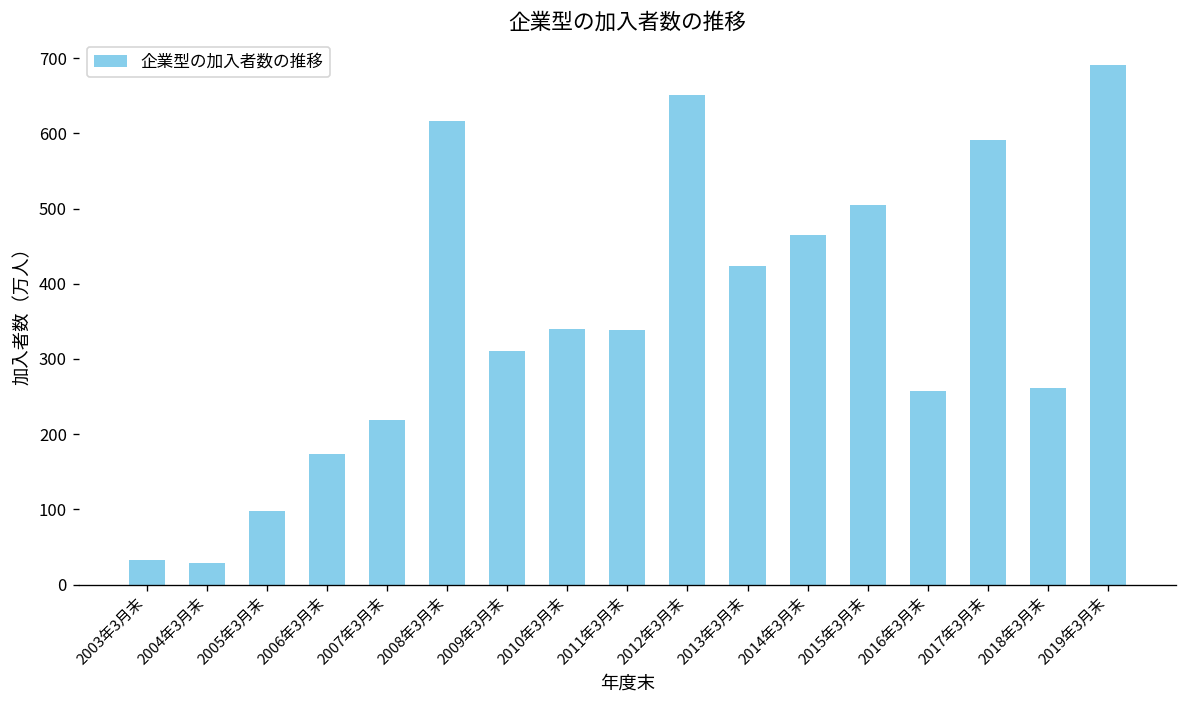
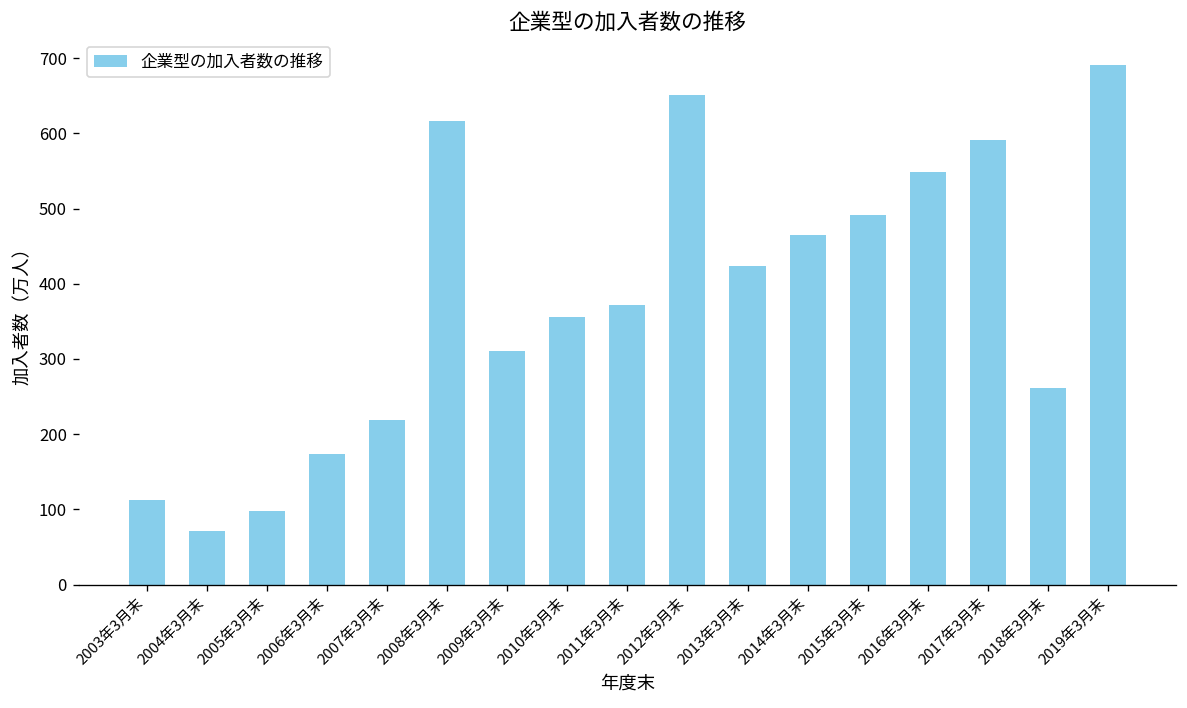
2003年3月末: 30 -> 110
2004年3月末: 30 -> 70
2010年3月末: 340 -> 360
2011年3月末: 340 -> 370
2015年3月末: 510 -> 490
2016年3月末: 260 -> 550
